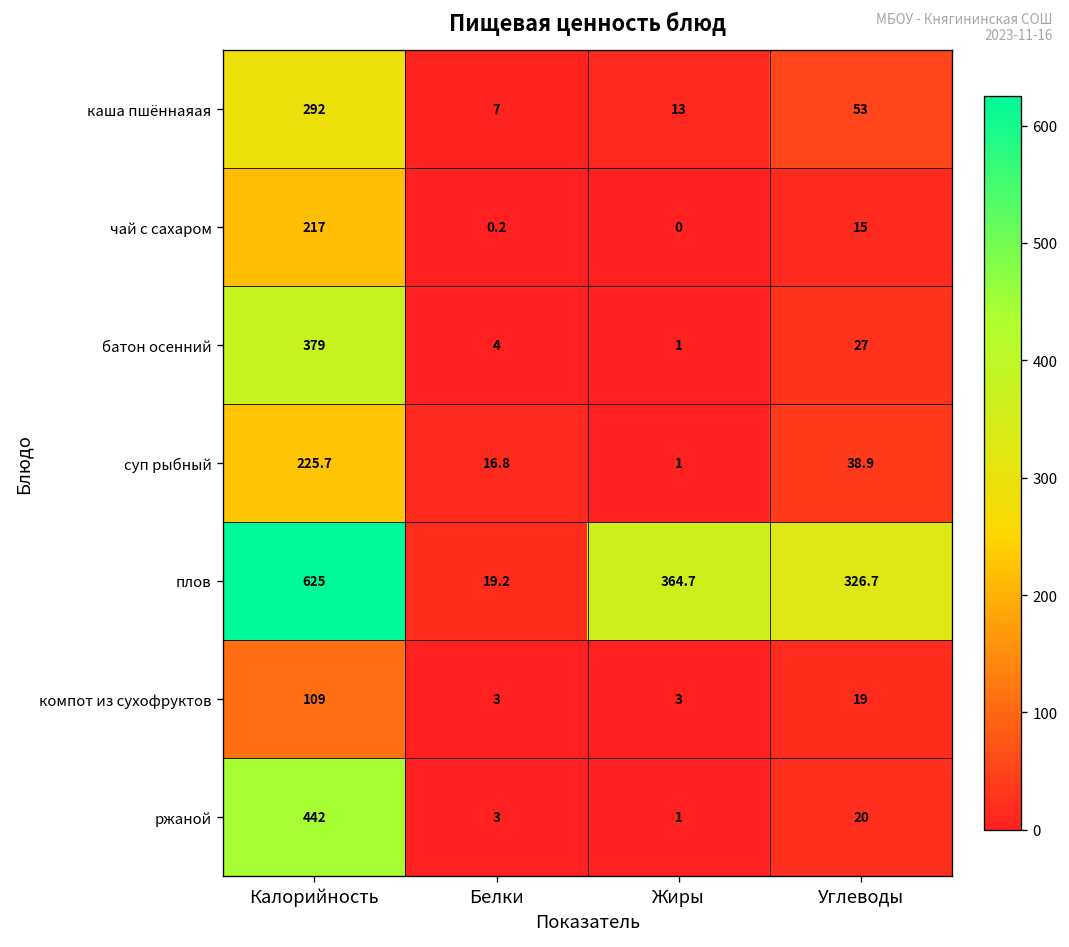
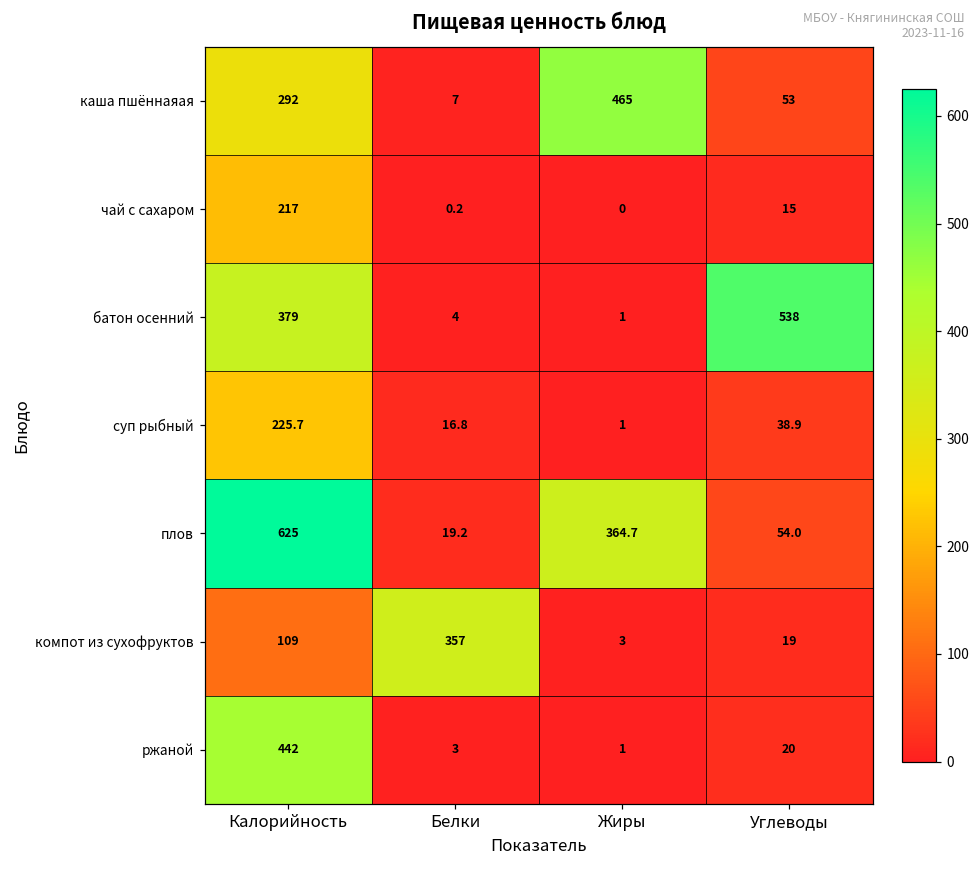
каша пшённаяая, Жиры: 13 -> 465
батон осенний, Углеводы: 27 -> 538
плов, Углеводы: 326.7 -> 54.0
компот из сухофруктов, Белки: 3 -> 357
